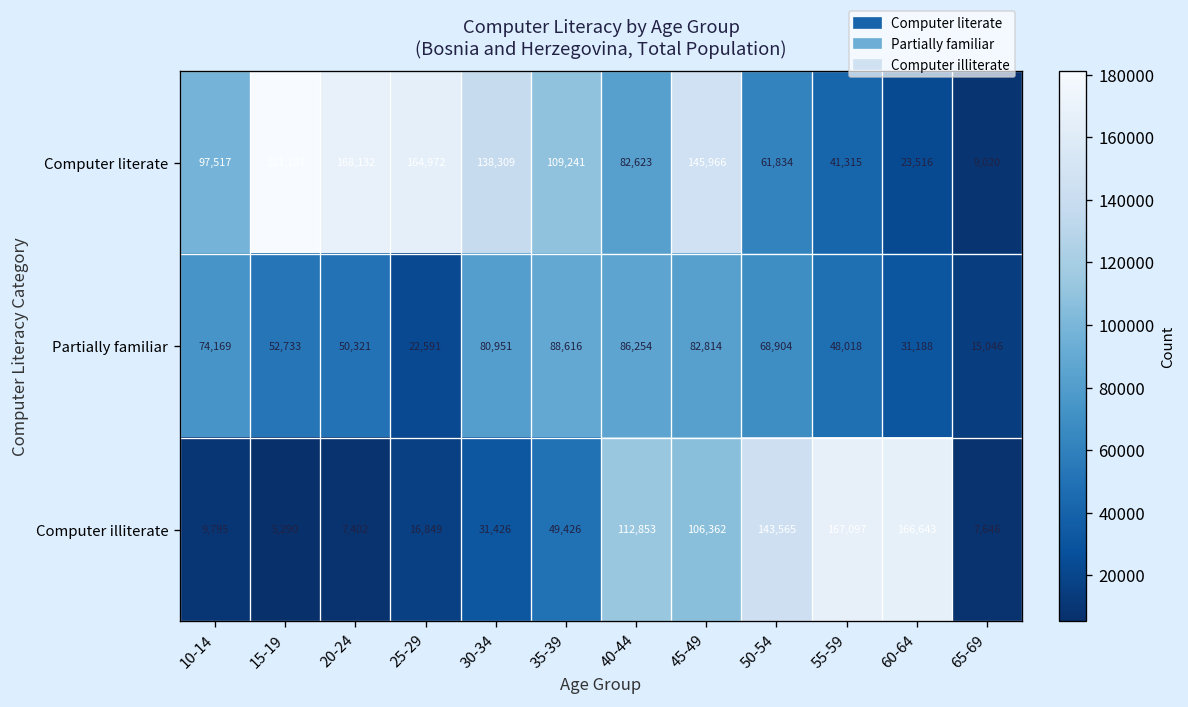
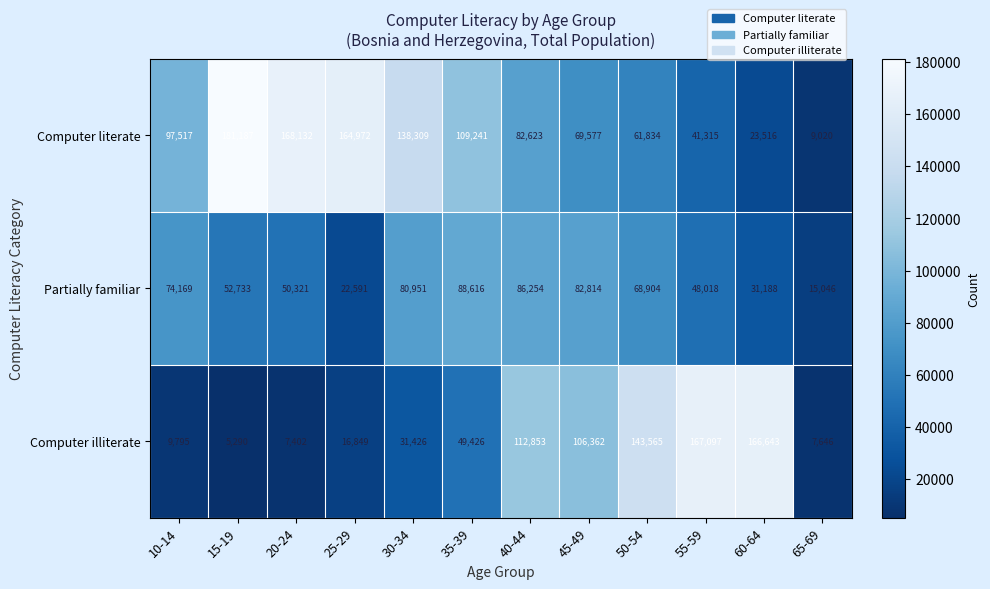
Computer literate, 45-49: 145,966 -> 69,577
